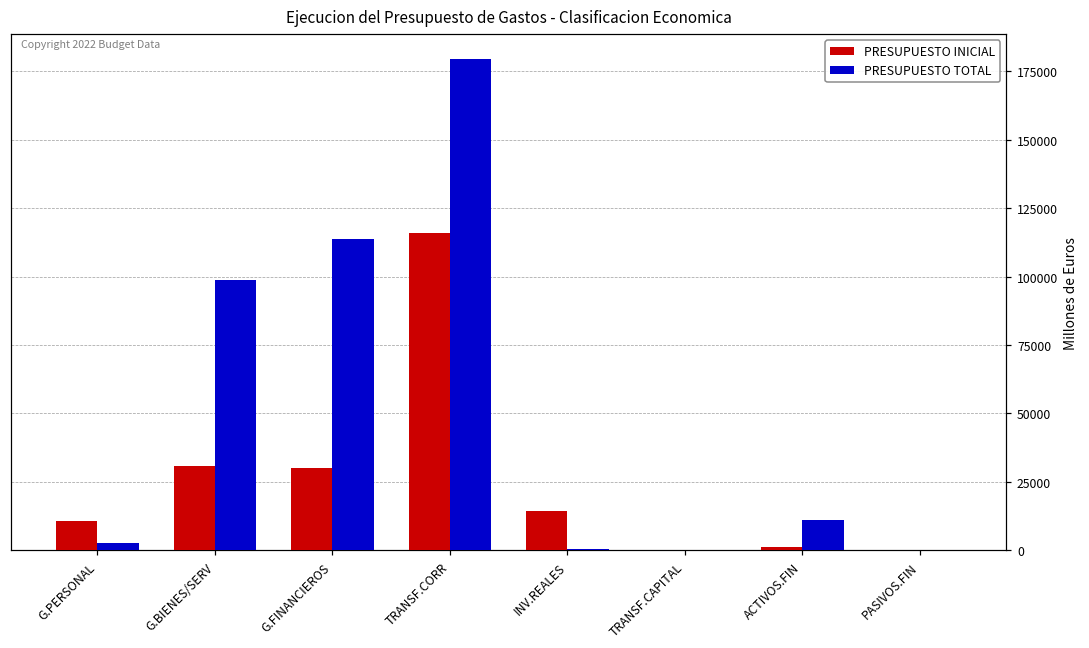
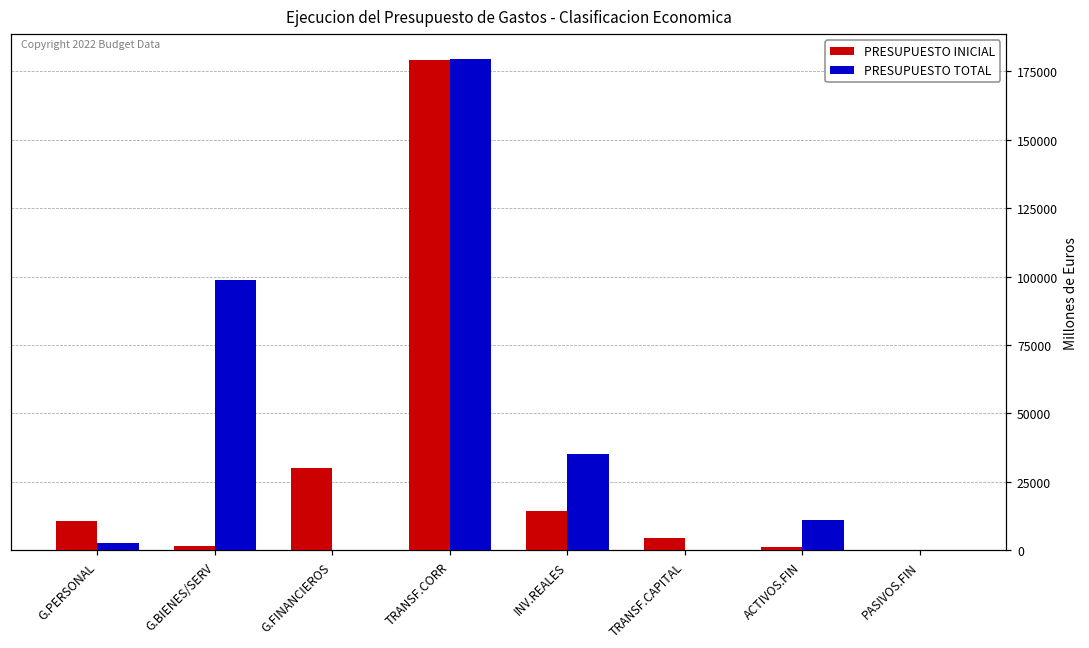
PRESUPUESTO INICIAL, G.BIENES/SERV: 31000 -> 2000
PRESUPUESTO TOTAL, G.FINANCIEROS: 114000 -> 0
PRESUPUESTO INICIAL, TRANSF.CORR: 116000 -> 179000
PRESUPUESTO TOTAL, INV.REALES: 0 -> 35000
PRESUPUESTO INICIAL, TRANSF.CAPITAL: 0 -> 5000
